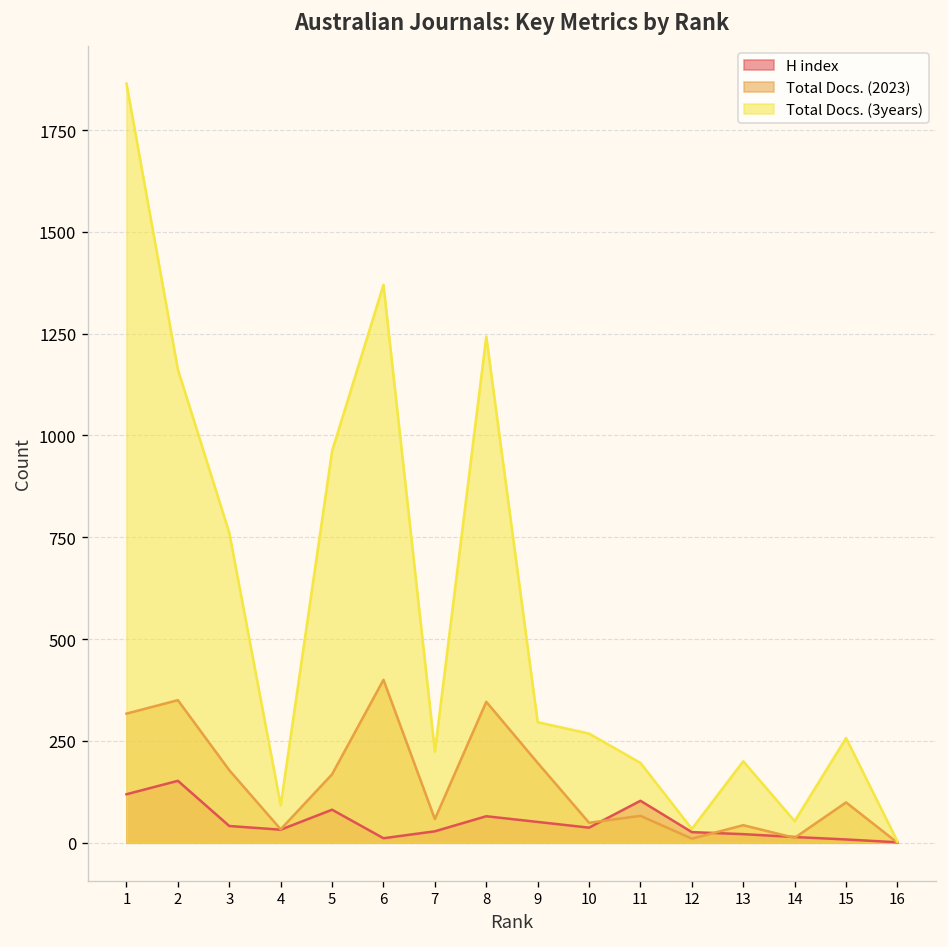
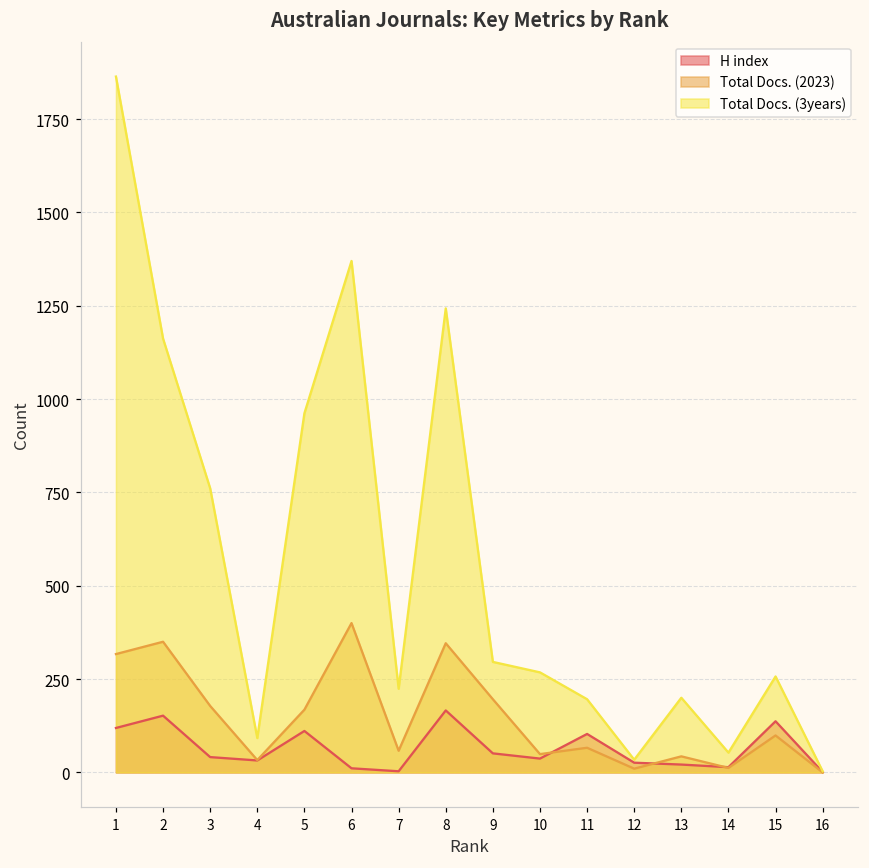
H index, 5: 80 -> 110
H index, 7: 30 -> 0
H index, 8: 70 -> 170
H index, 15: 10 -> 140
